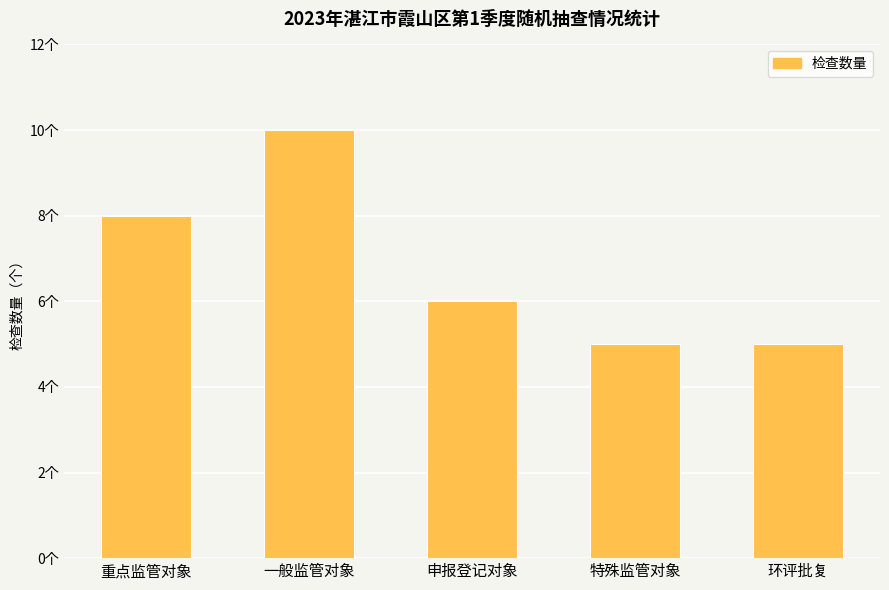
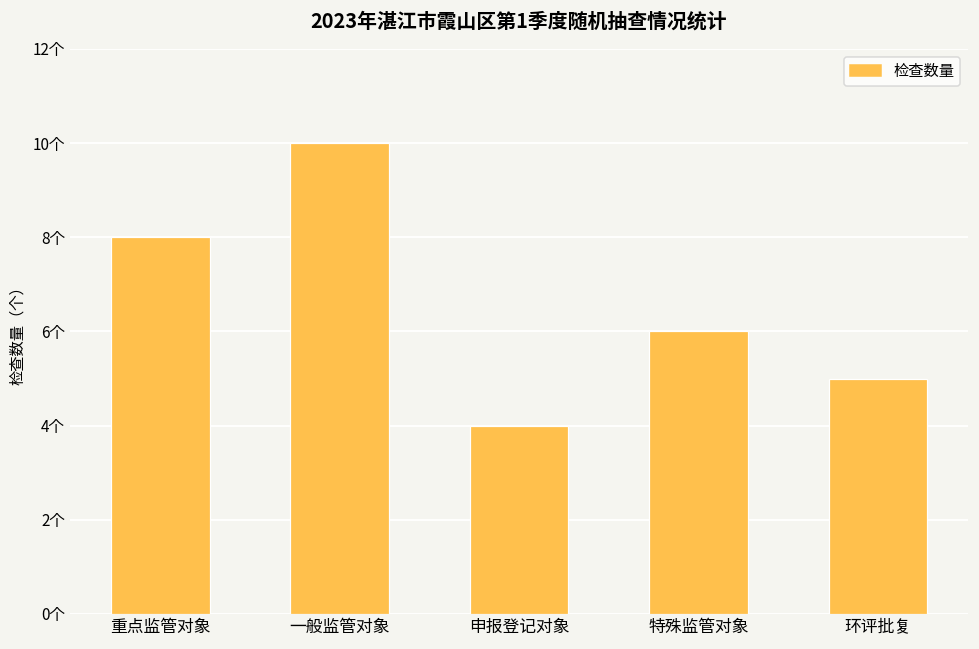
申报登记对象: 6个 -> 4个
特殊监管对象: 5个 -> 6个
